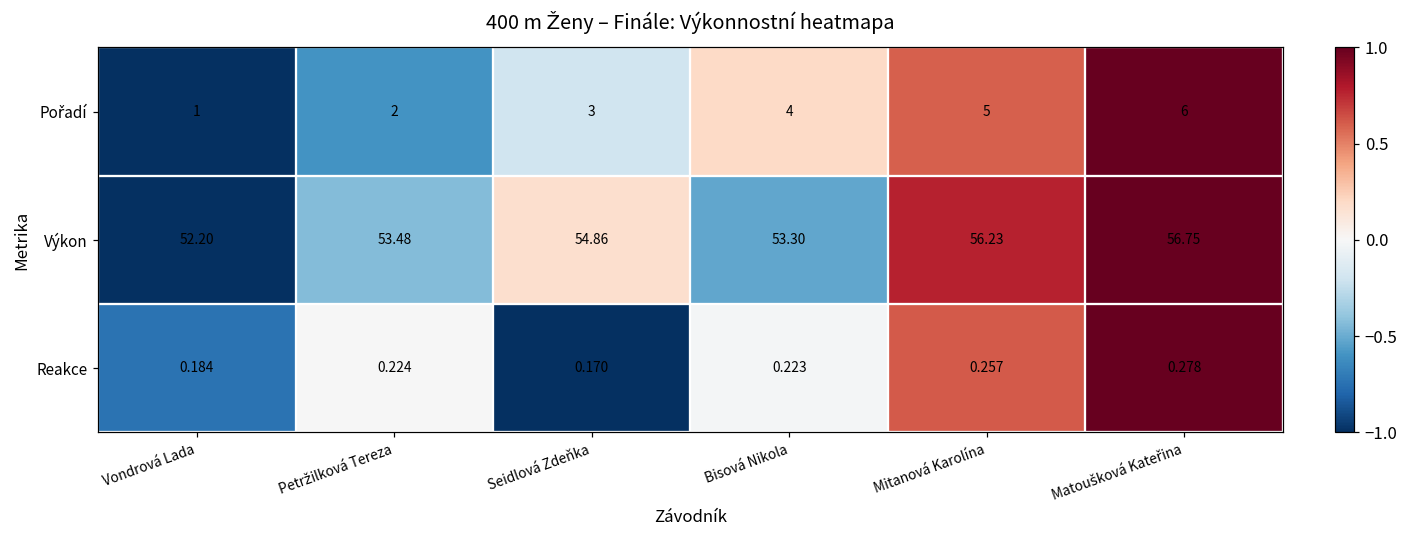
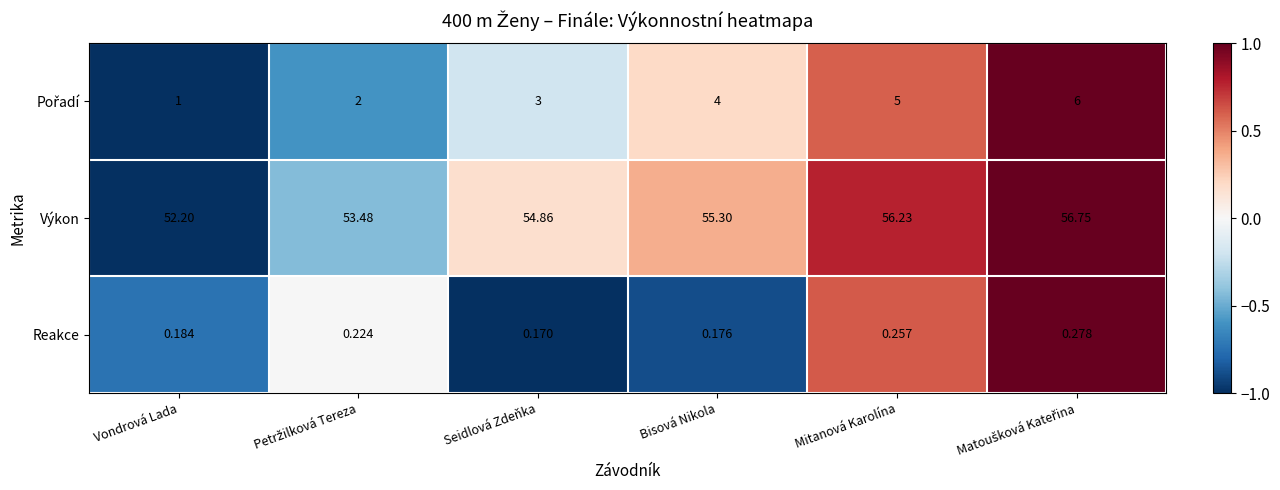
Výkon, Bisová Nikola: 53.30 -> 55.30
Reakce, Bisová Nikola: 0.223 -> 0.176
